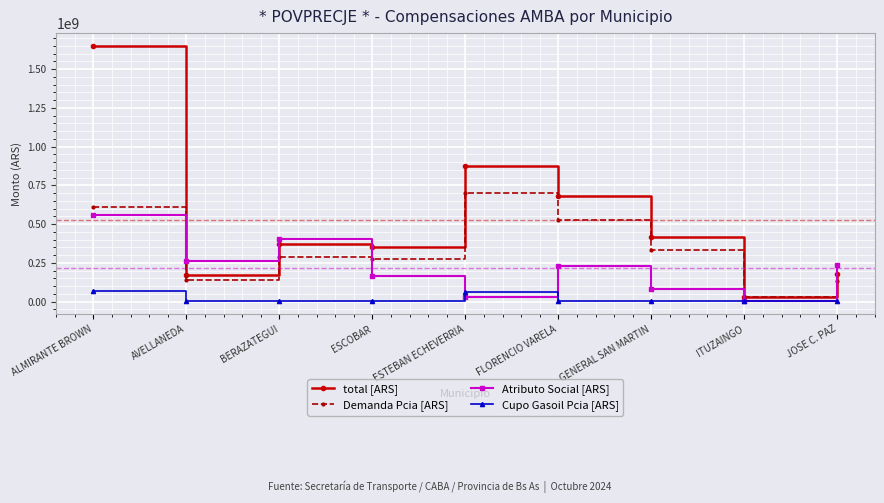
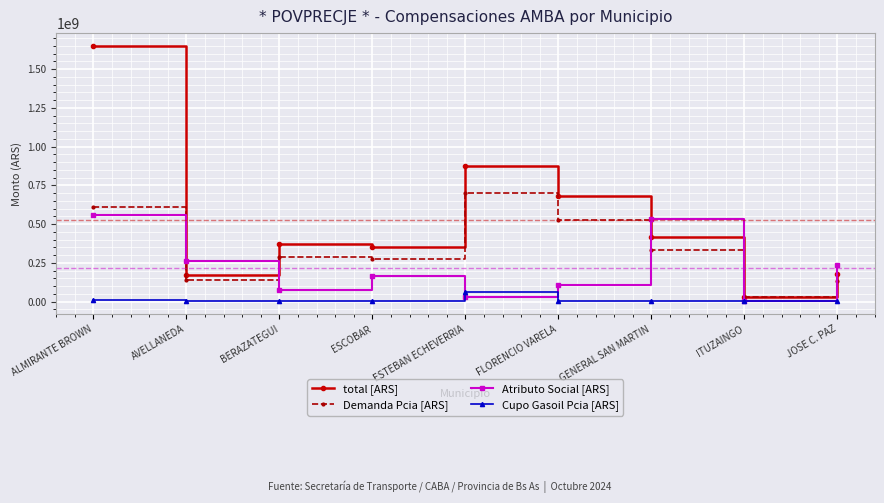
Cupo Gasoil Pcia [ARS], ALMIRANTE BROWN: 60000000 -> 10000000
Atributo Social [ARS], BERAZATEGUI: 400000000 -> 80000000
Atributo Social [ARS], FLORENCIO VARELA: 230000000 -> 110000000
Atributo Social [ARS], GENERAL SAN MARTIN: 80000000 -> 540000000
